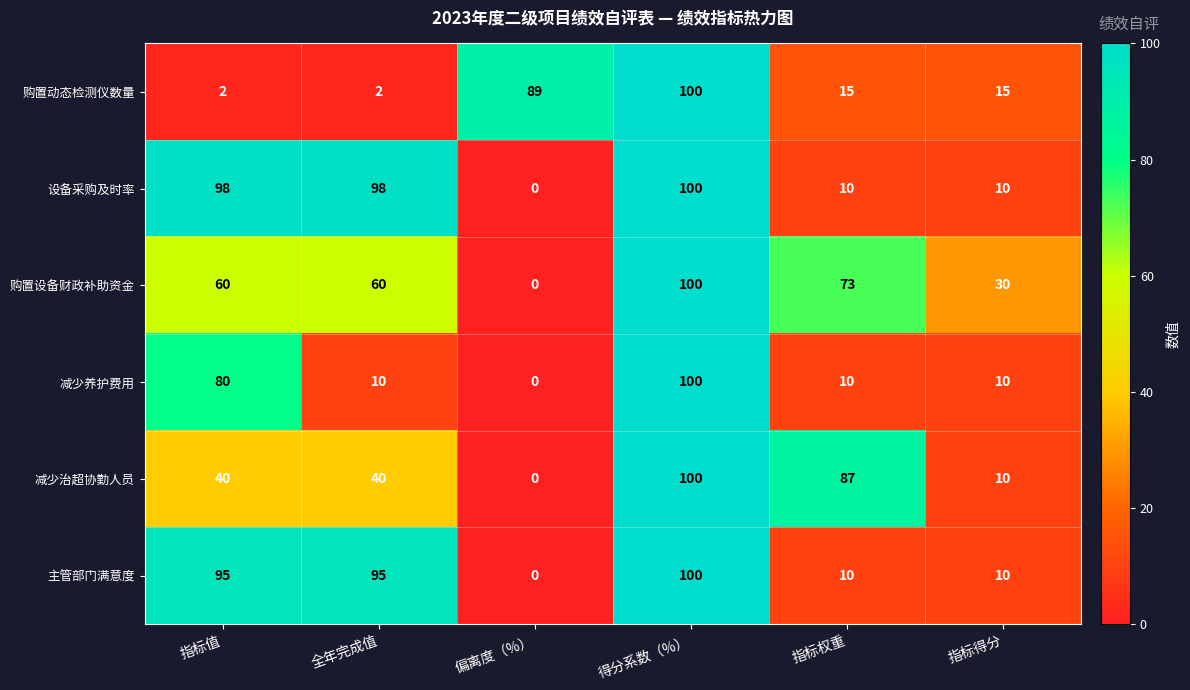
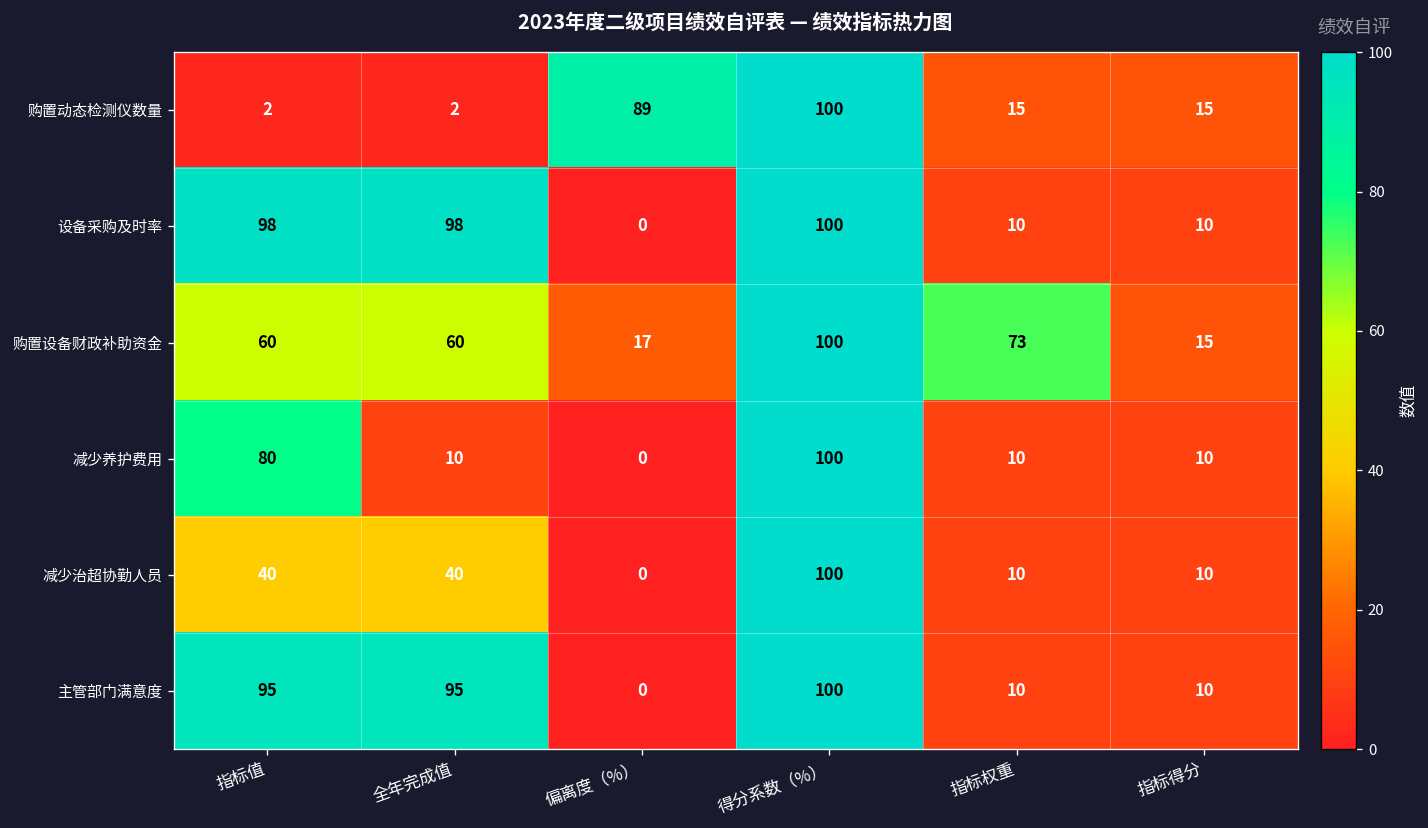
购置设备财政补助资金, 偏离度（%）: 0 -> 17
购置设备财政补助资金, 指标得分: 30 -> 15
减少治超协勤人员, 指标权重: 87 -> 10
